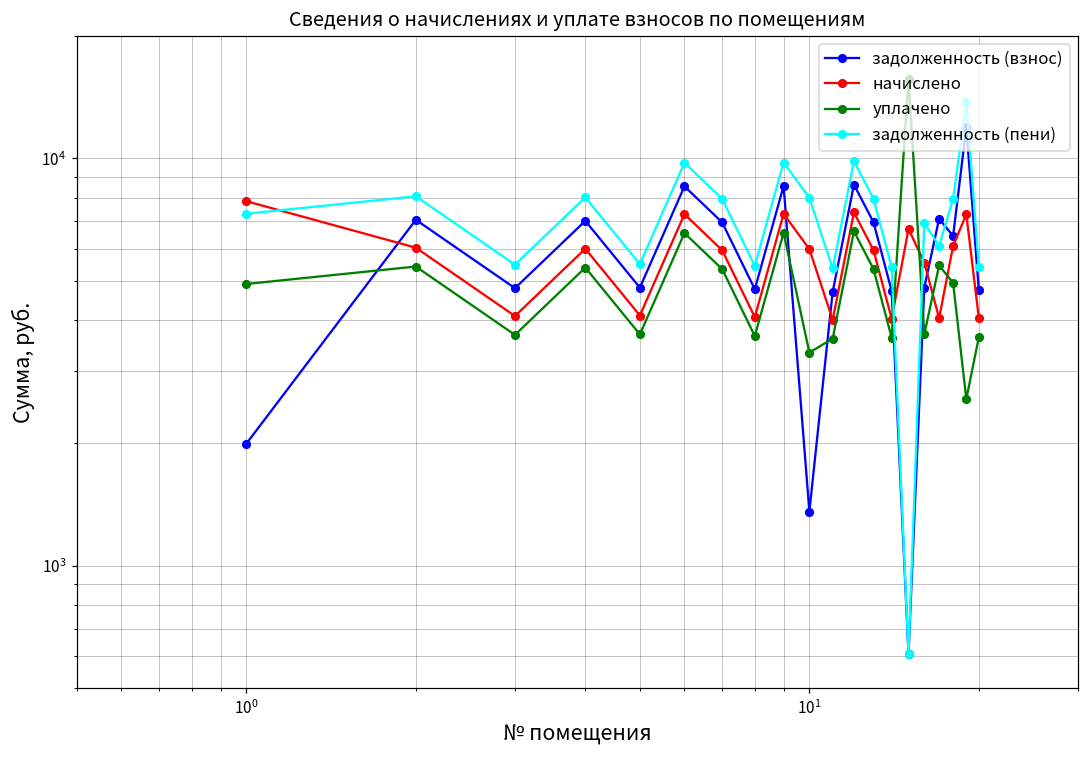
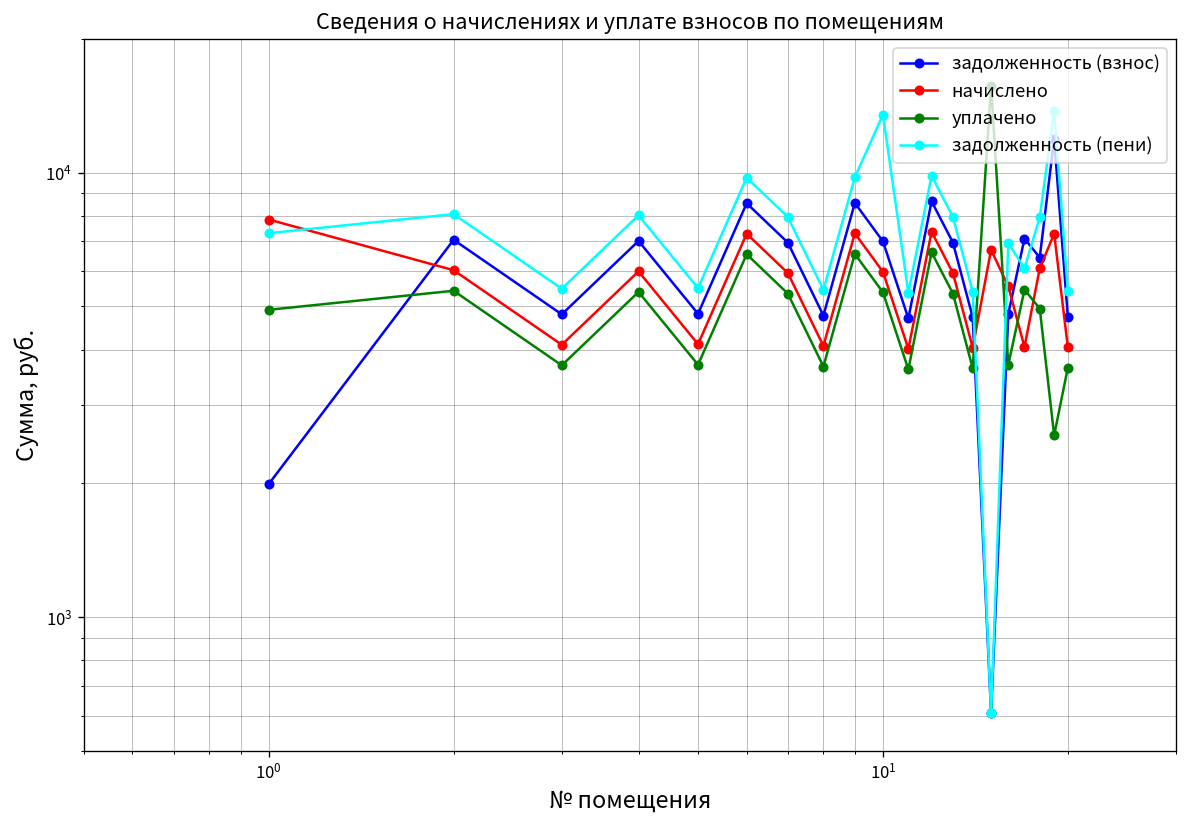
задолженность (взнос), 10^1: 1360 -> 7000
уплачено, 10^1: 3300 -> 5400
задолженность (пени), 10^1: 8000 -> 13500
